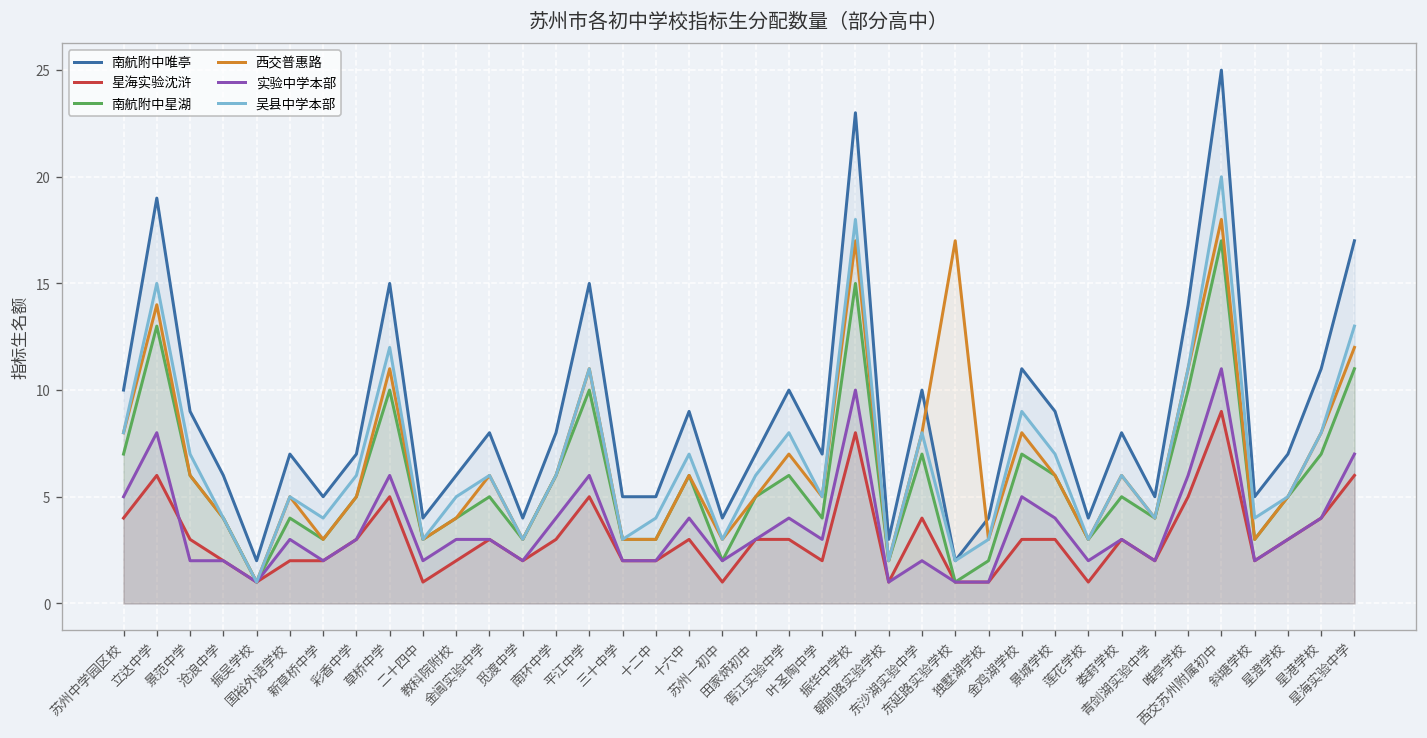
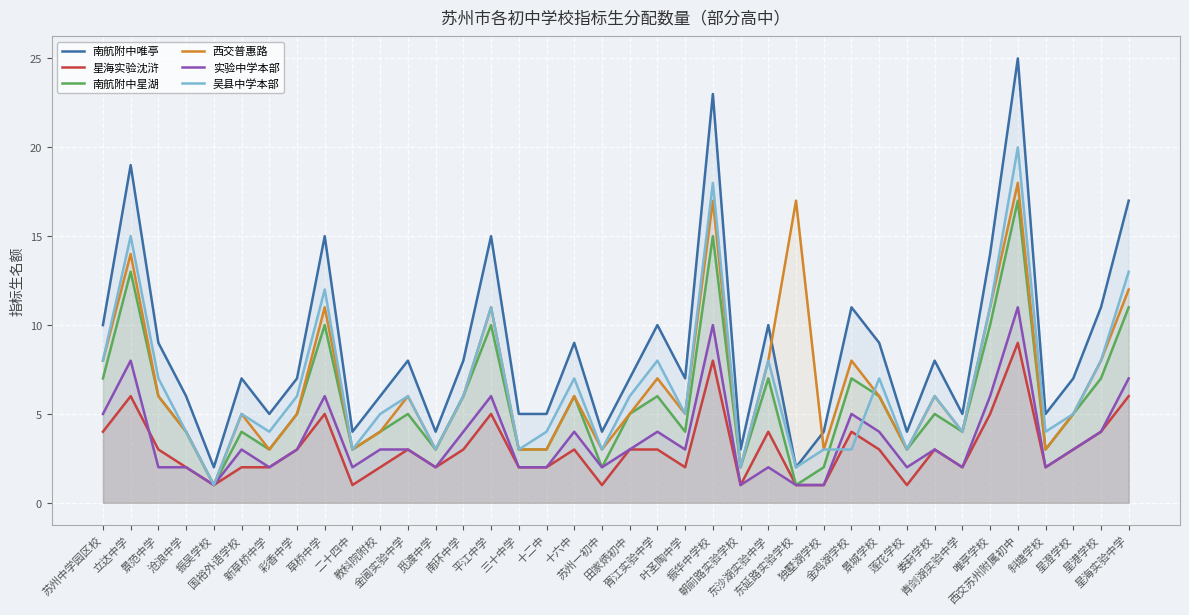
星海实验沈浒, 金鸡湖学校: 3 -> 4
吴县中学本部, 金鸡湖学校: 9 -> 3
